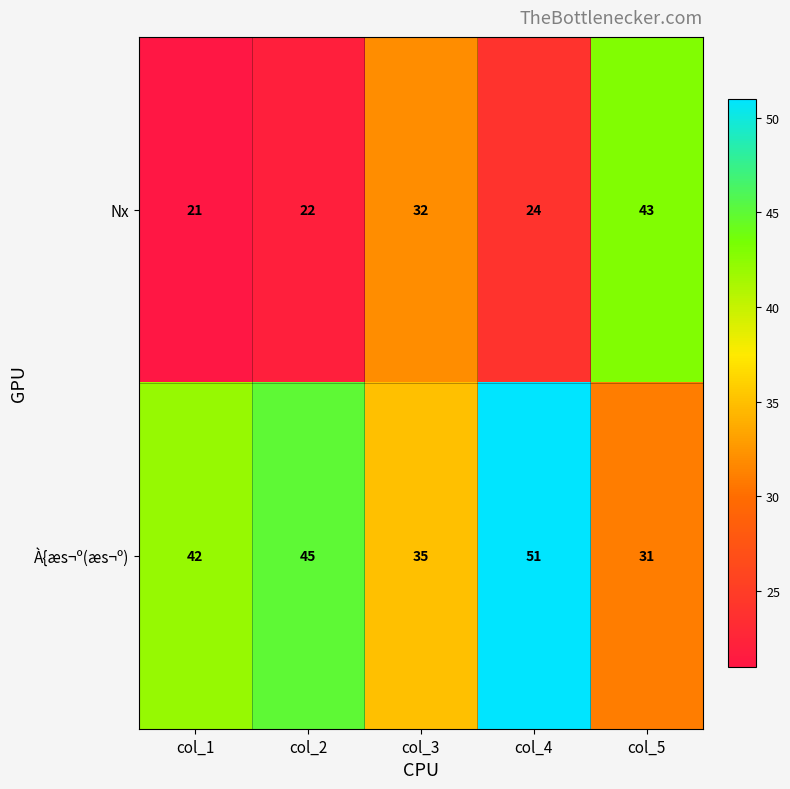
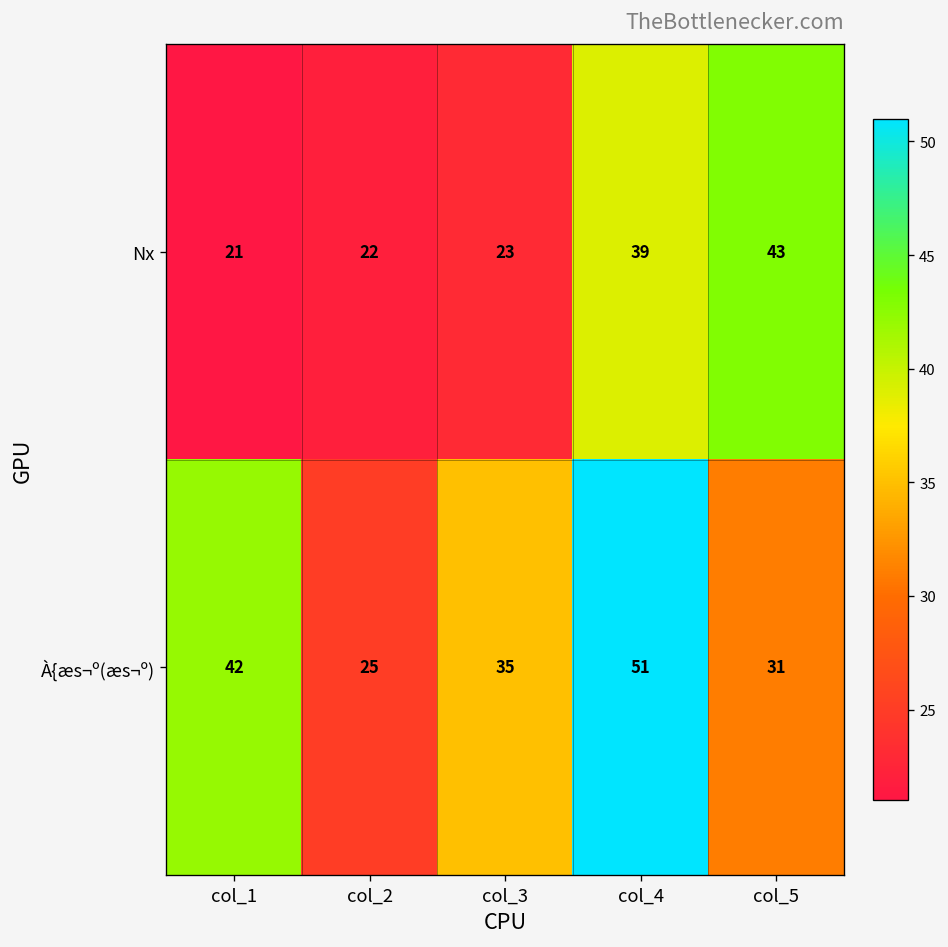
Nx, col_3: 32 -> 23
Nx, col_4: 24 -> 39
À{æs¬º(æs¬º), col_2: 45 -> 25
